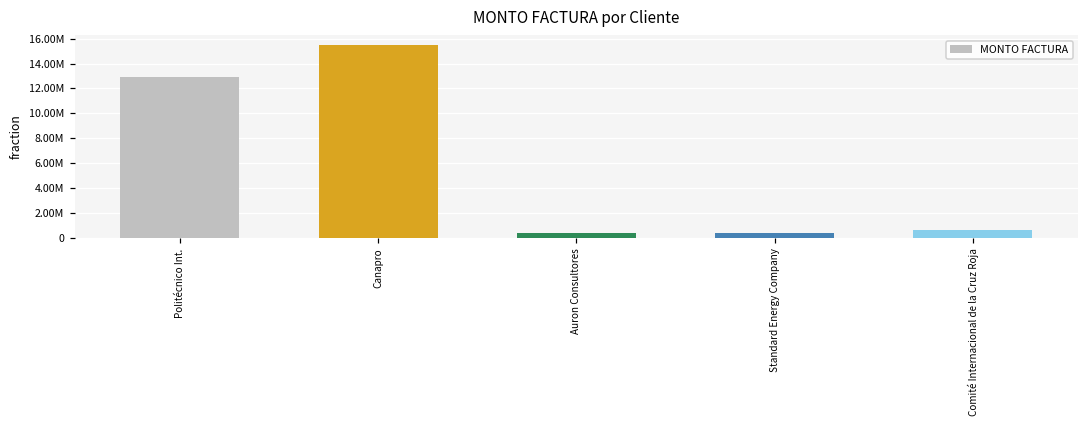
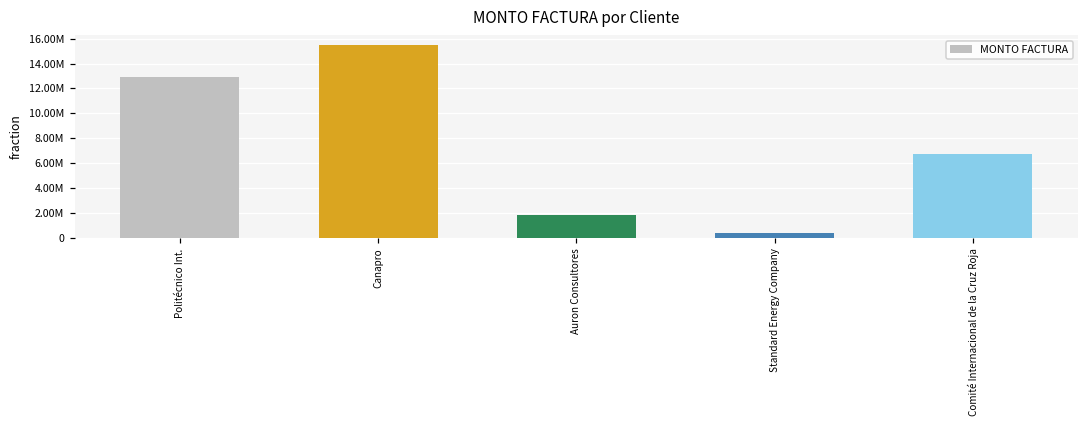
Auron Consultores: 400000 -> 1900000
Comité Internacional de la Cruz Roja: 600000 -> 6700000
